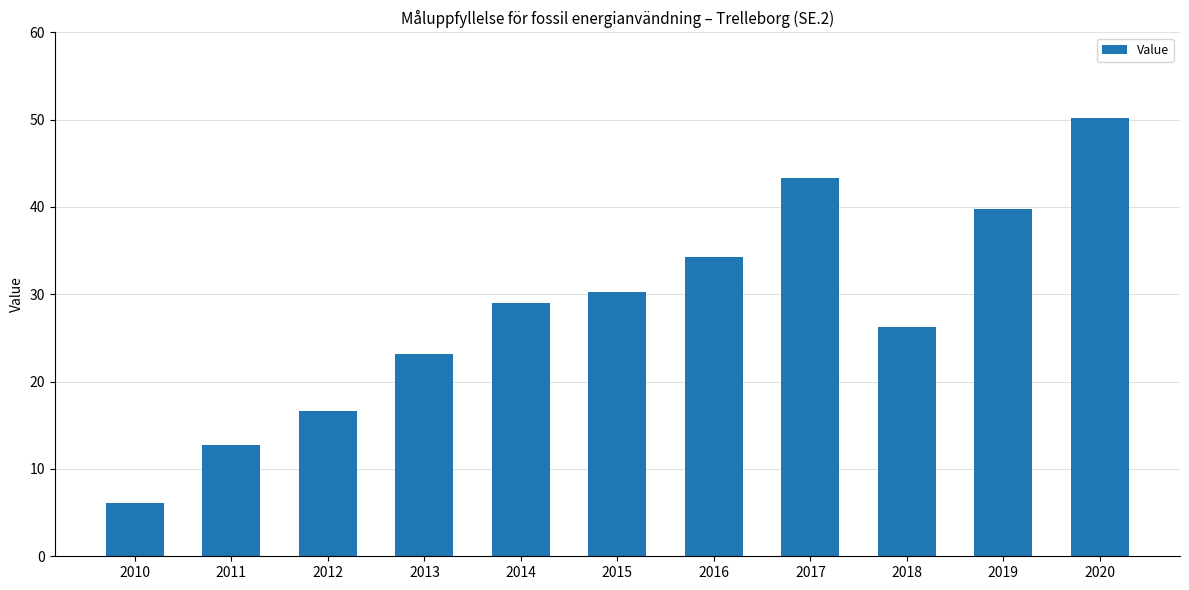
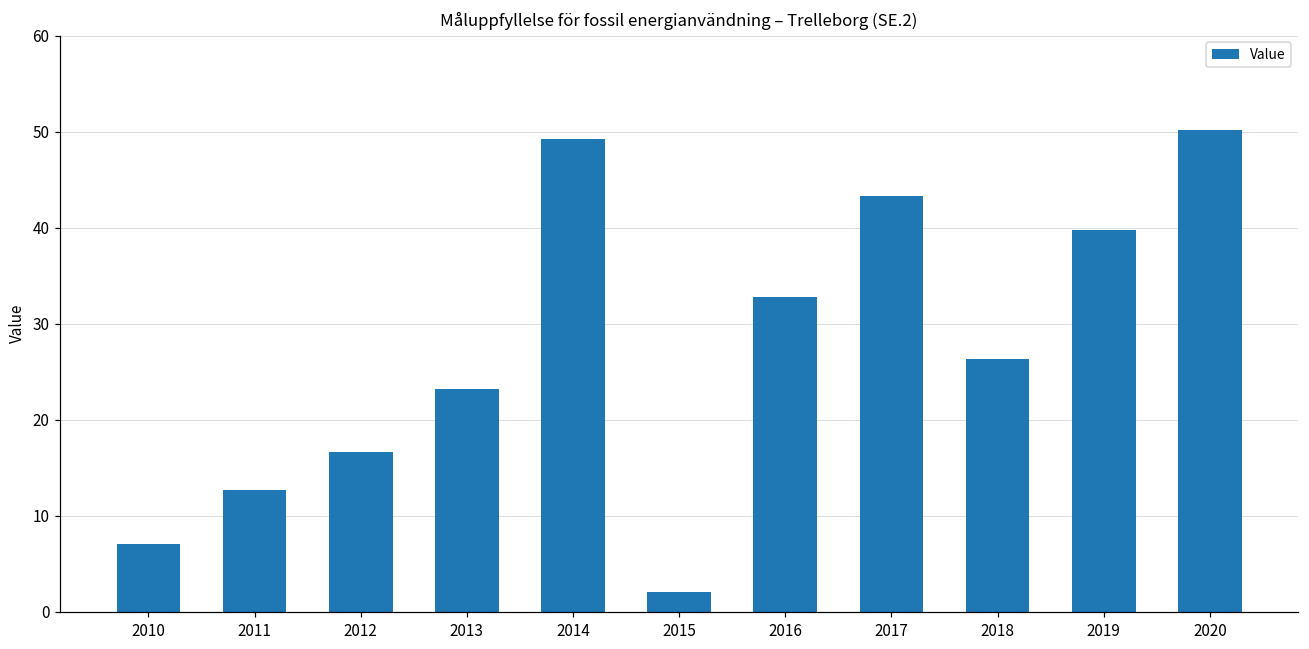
2010: 6 -> 7
2014: 29 -> 49
2015: 30 -> 2
2016: 34 -> 33
